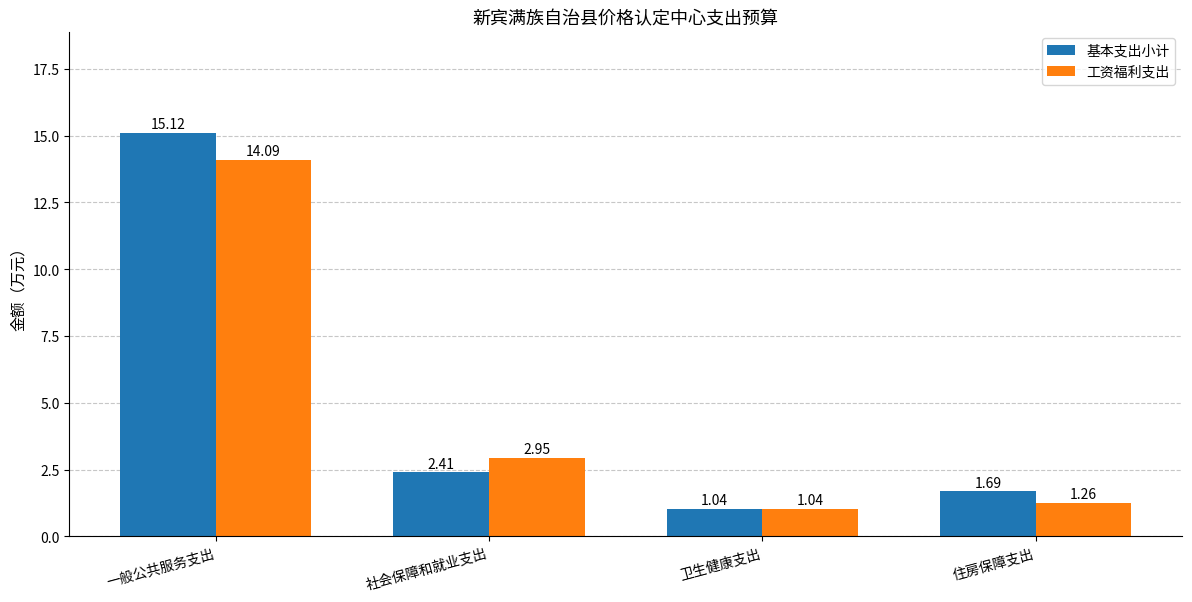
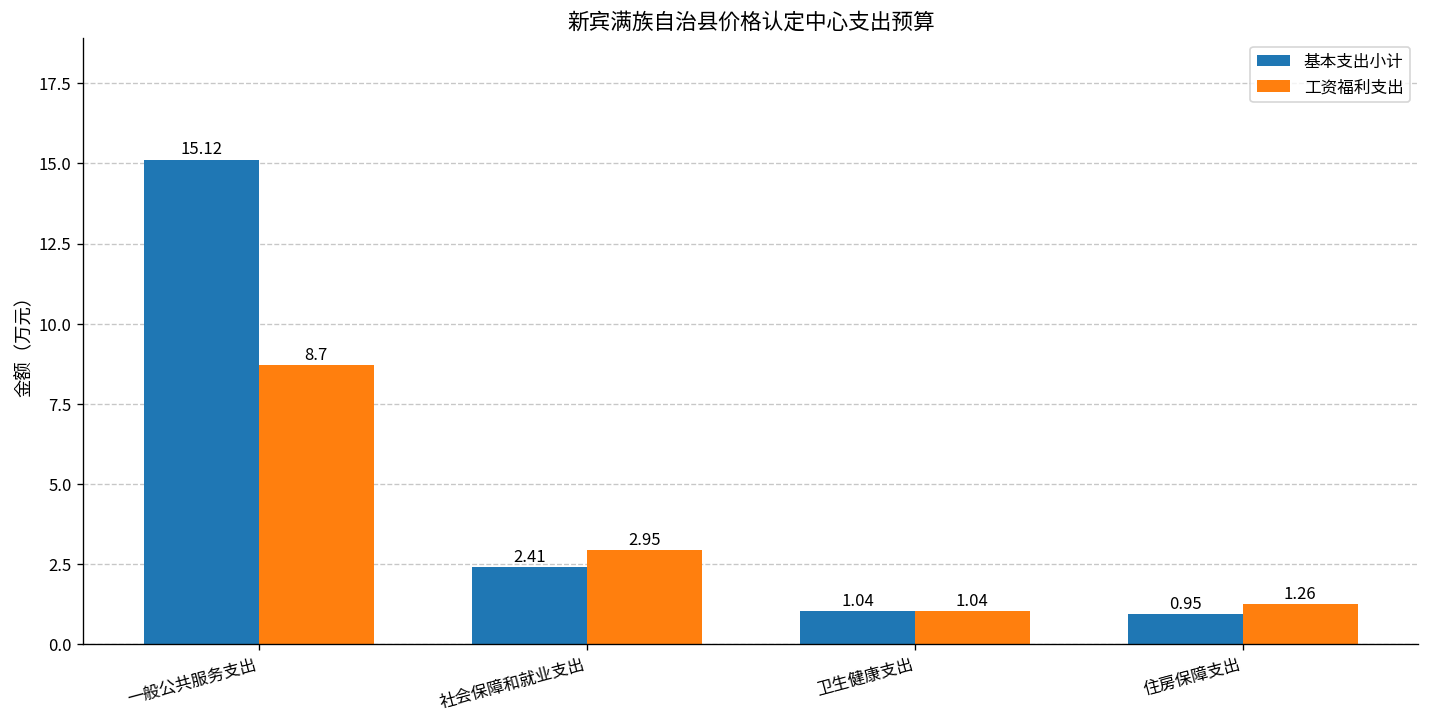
工资福利支出, 一般公共服务支出: 14.09 -> 8.7
基本支出小计, 住房保障支出: 1.69 -> 0.95
